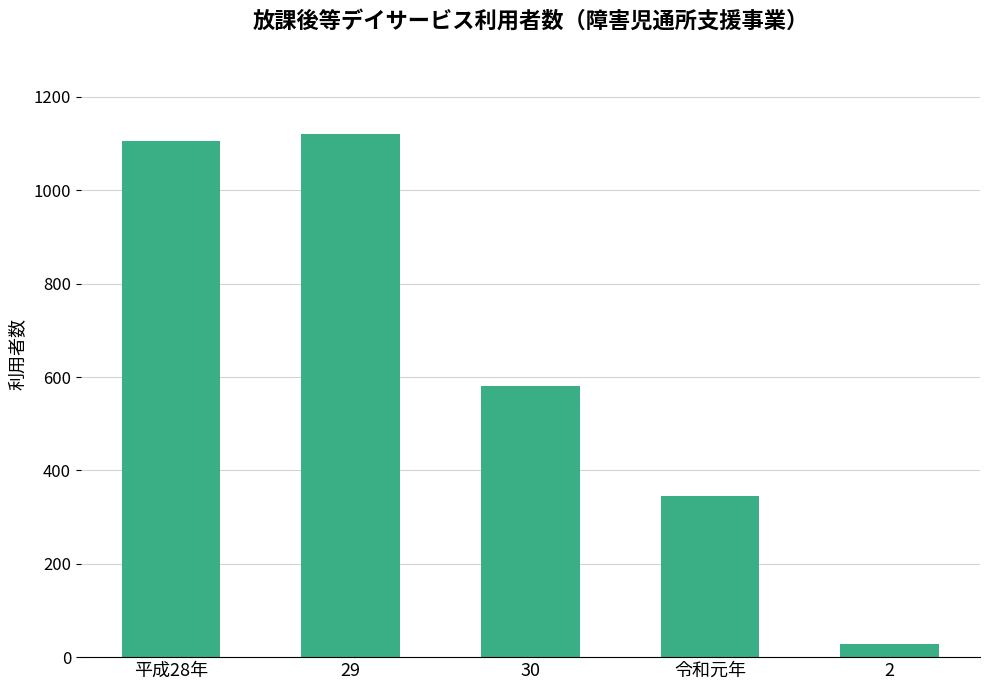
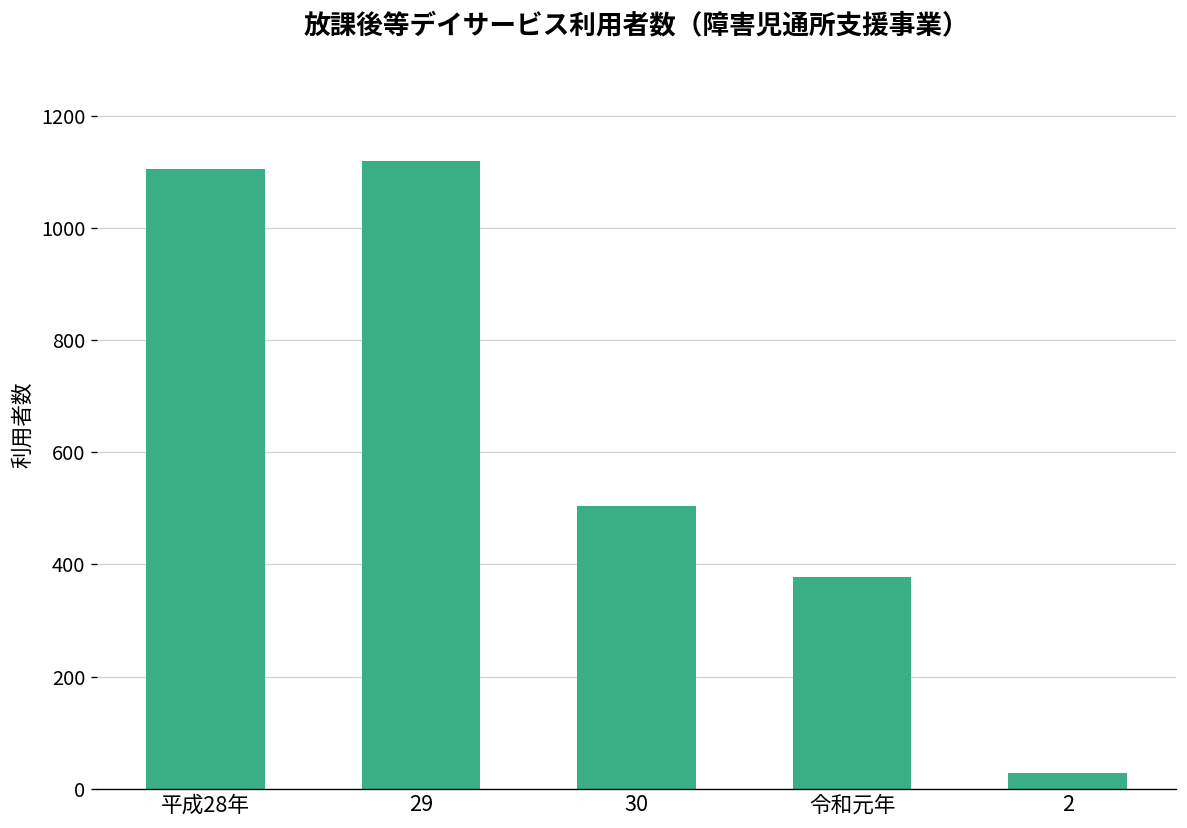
30: 580 -> 500
令和元年: 350 -> 380
